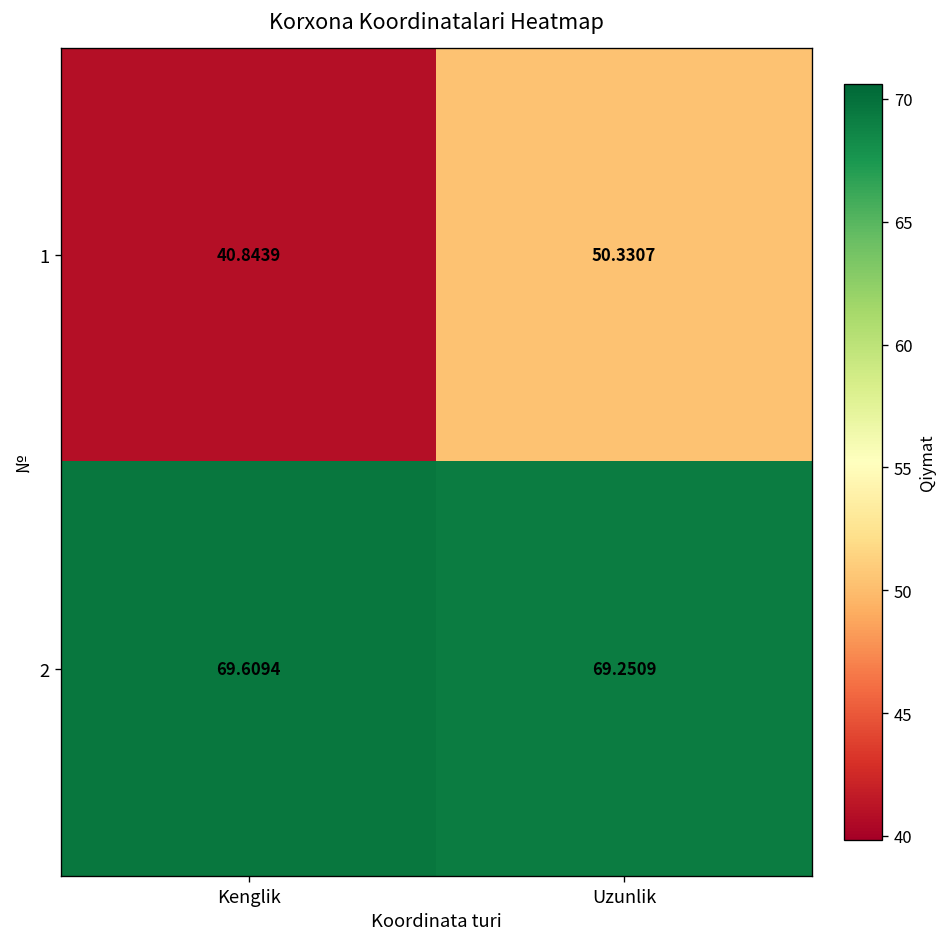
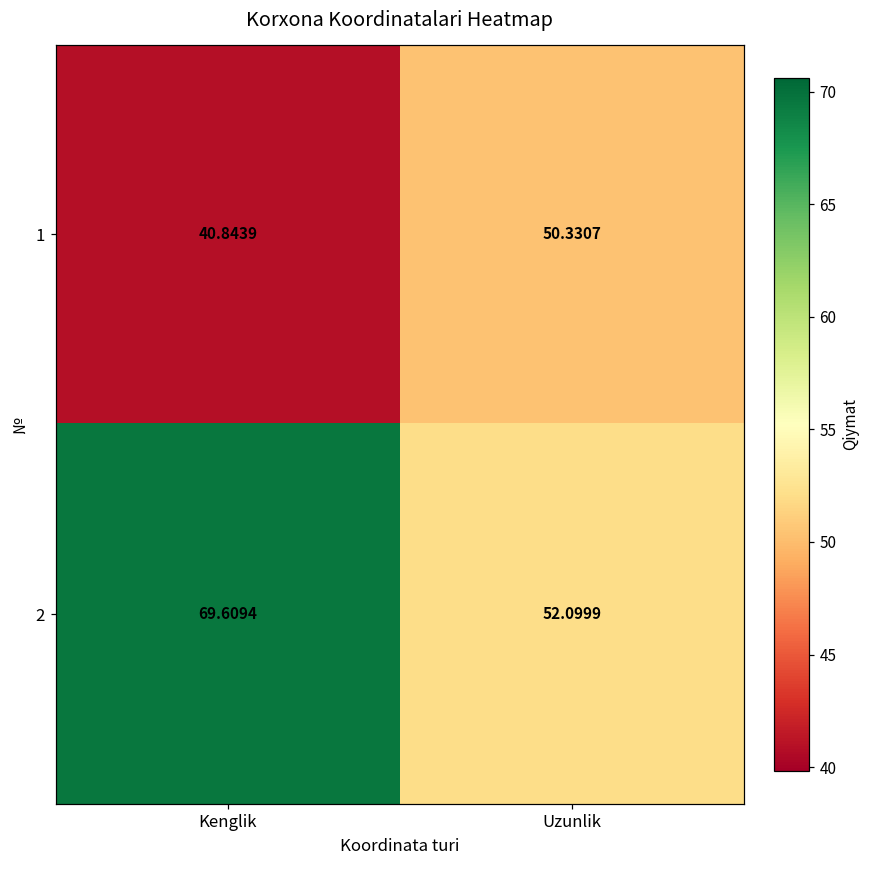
2, Uzunlik: 69.2509 -> 52.0999
